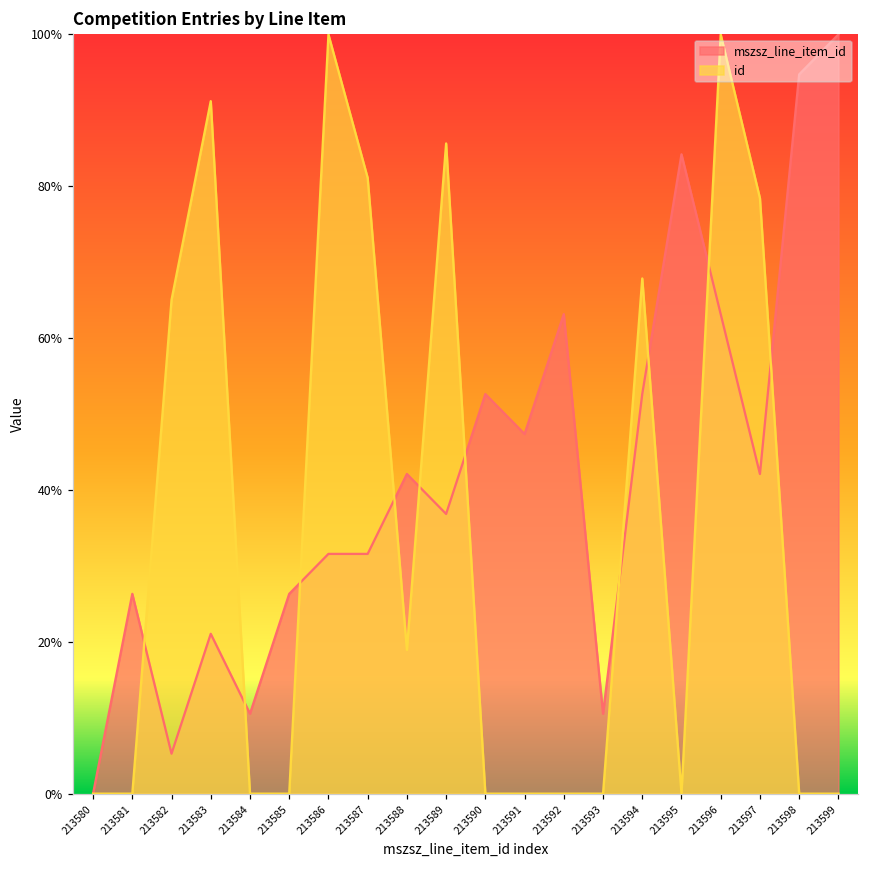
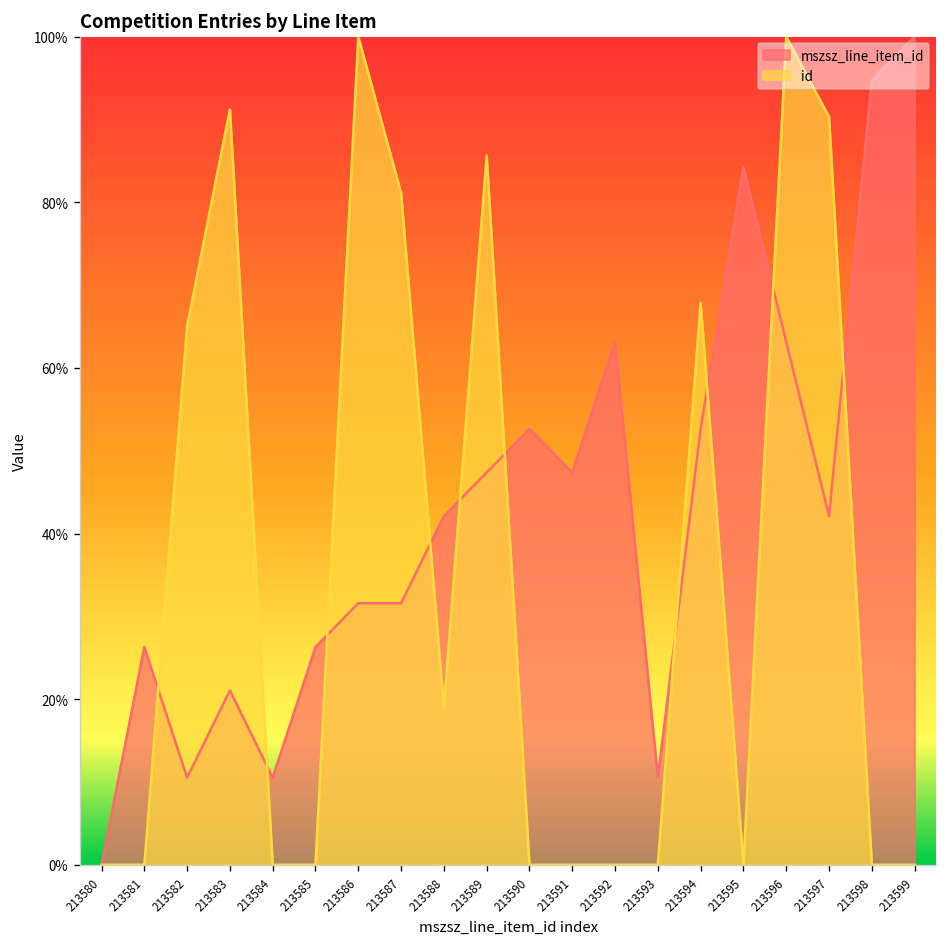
mszsz_line_item_id, 213582: 5% -> 11%
mszsz_line_item_id, 213589: 37% -> 47%
id, 213597: 78% -> 90%
